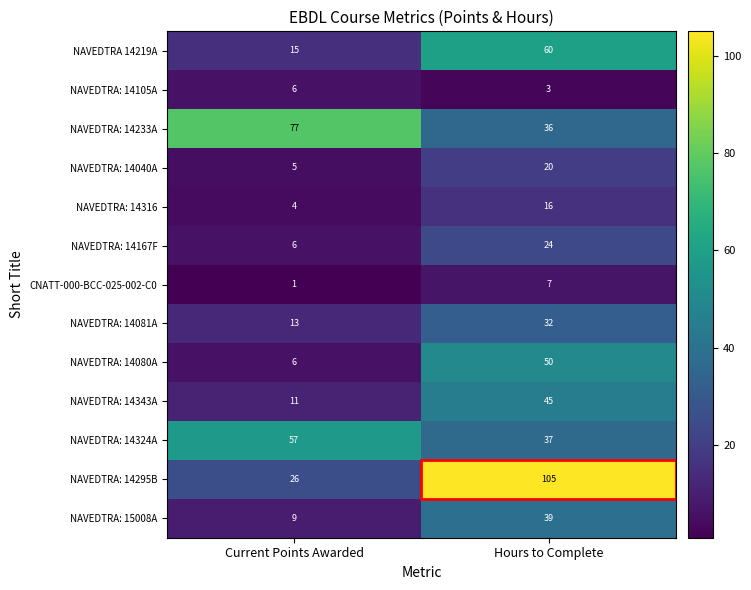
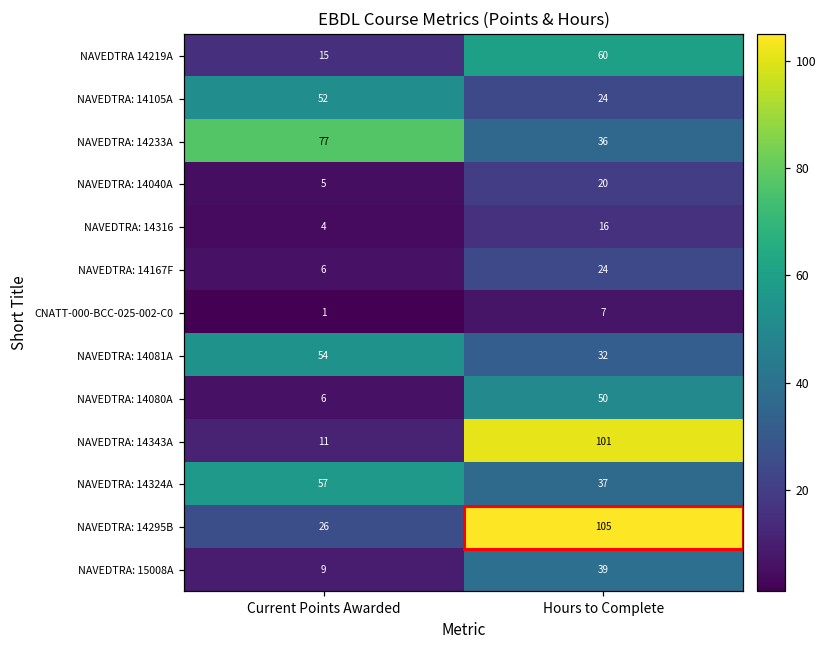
NAVEDTRA: 14105A, Current Points Awarded: 6 -> 52
NAVEDTRA: 14105A, Hours to Complete: 3 -> 24
NAVEDTRA: 14081A, Current Points Awarded: 13 -> 54
NAVEDTRA: 14343A, Hours to Complete: 45 -> 101
